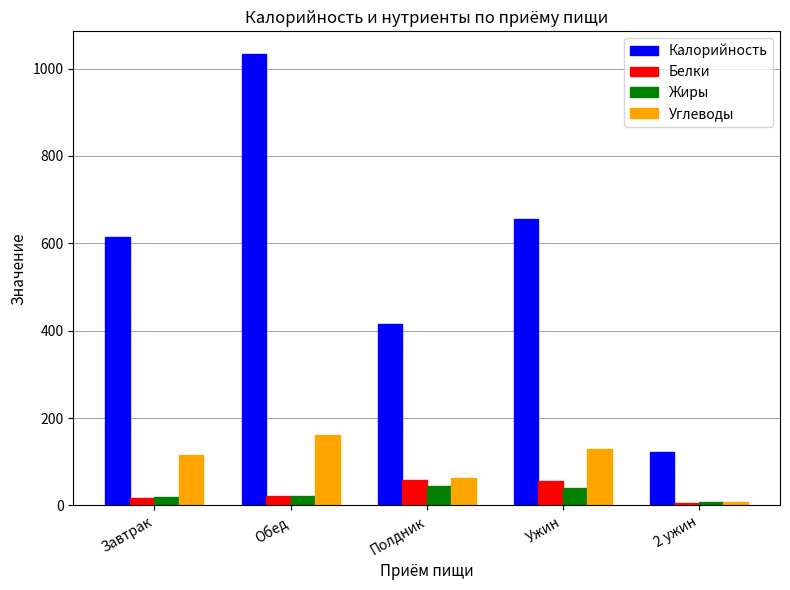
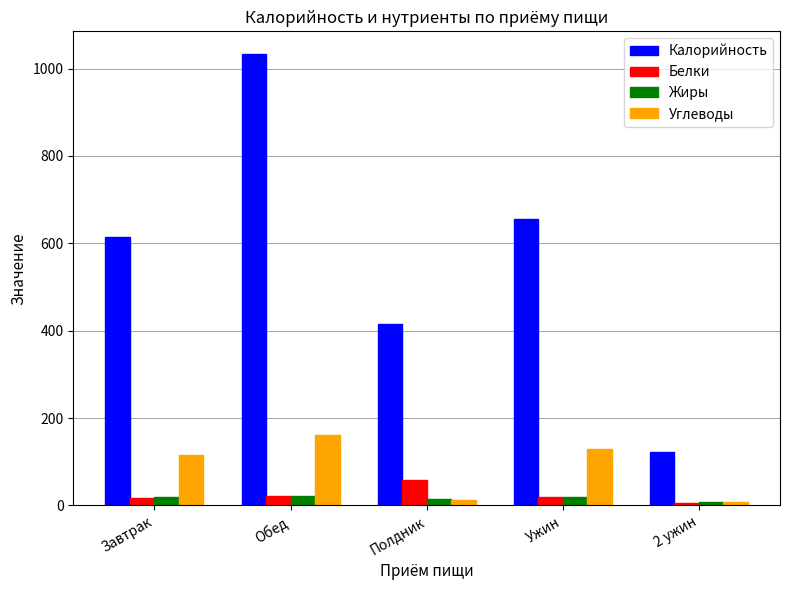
Жиры, Полдник: 50 -> 20
Углеводы, Полдник: 60 -> 10
Белки, Ужин: 50 -> 20
Жиры, Ужин: 40 -> 20
